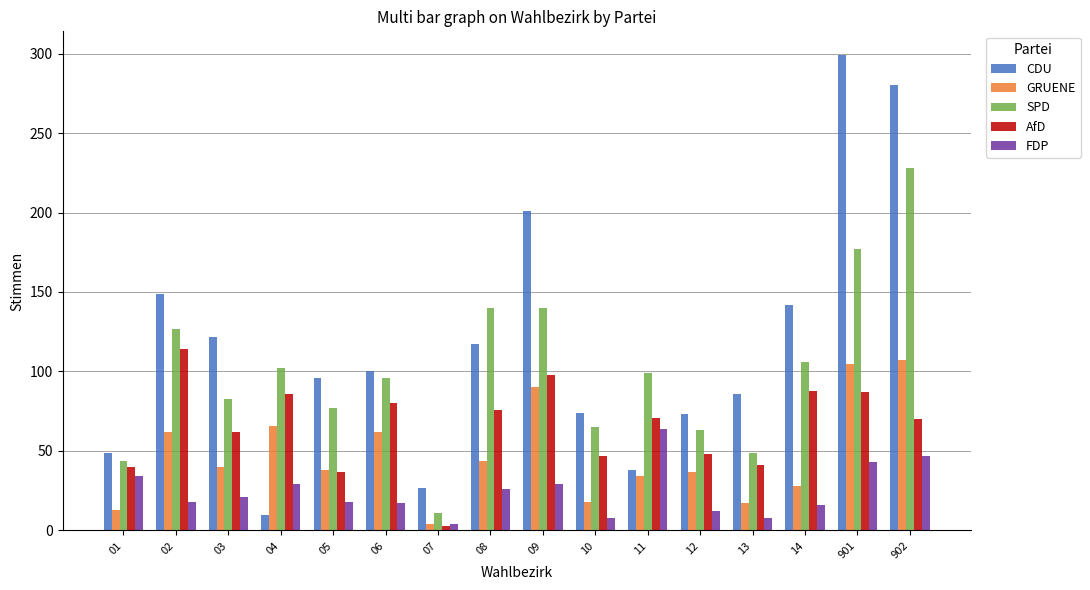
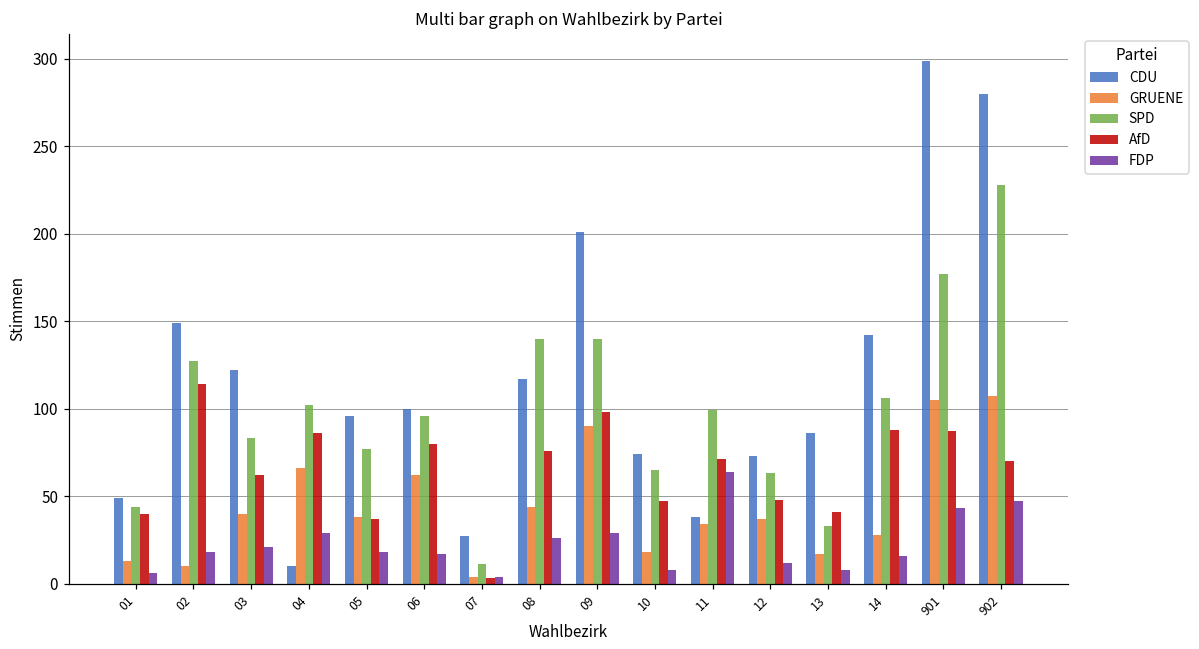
FDP, 01: 34 -> 6
GRUENE, 02: 62 -> 10
SPD, 13: 49 -> 33
